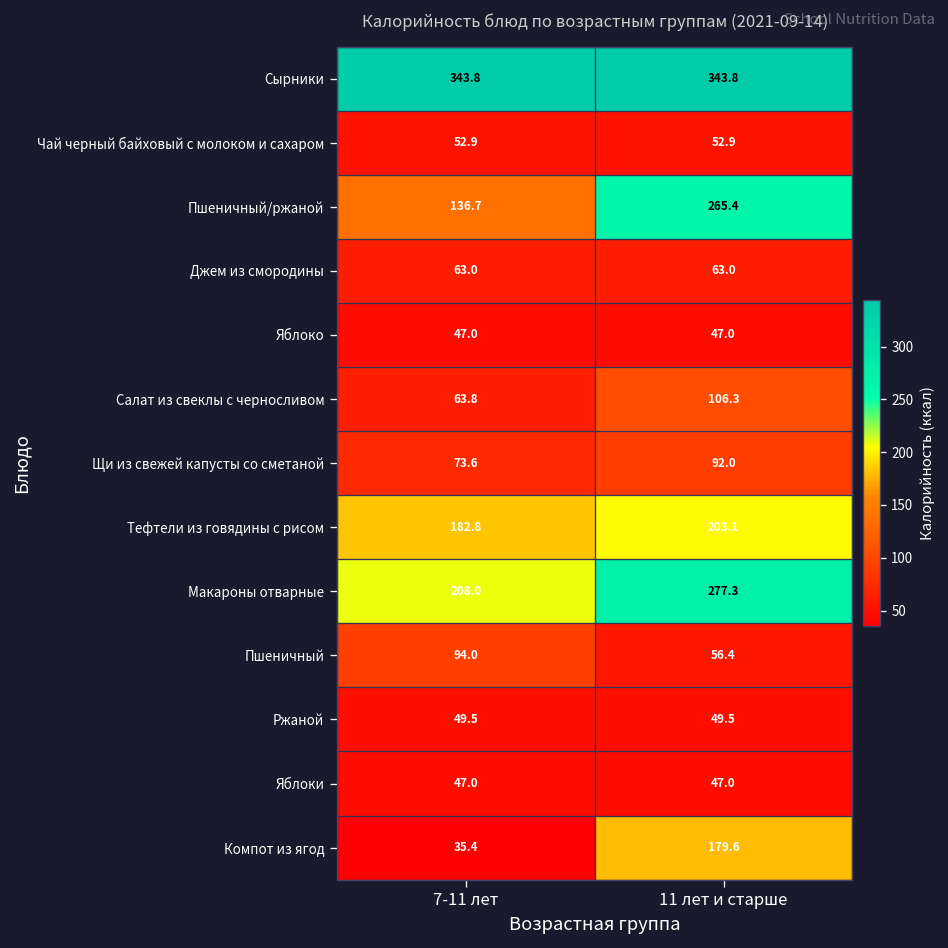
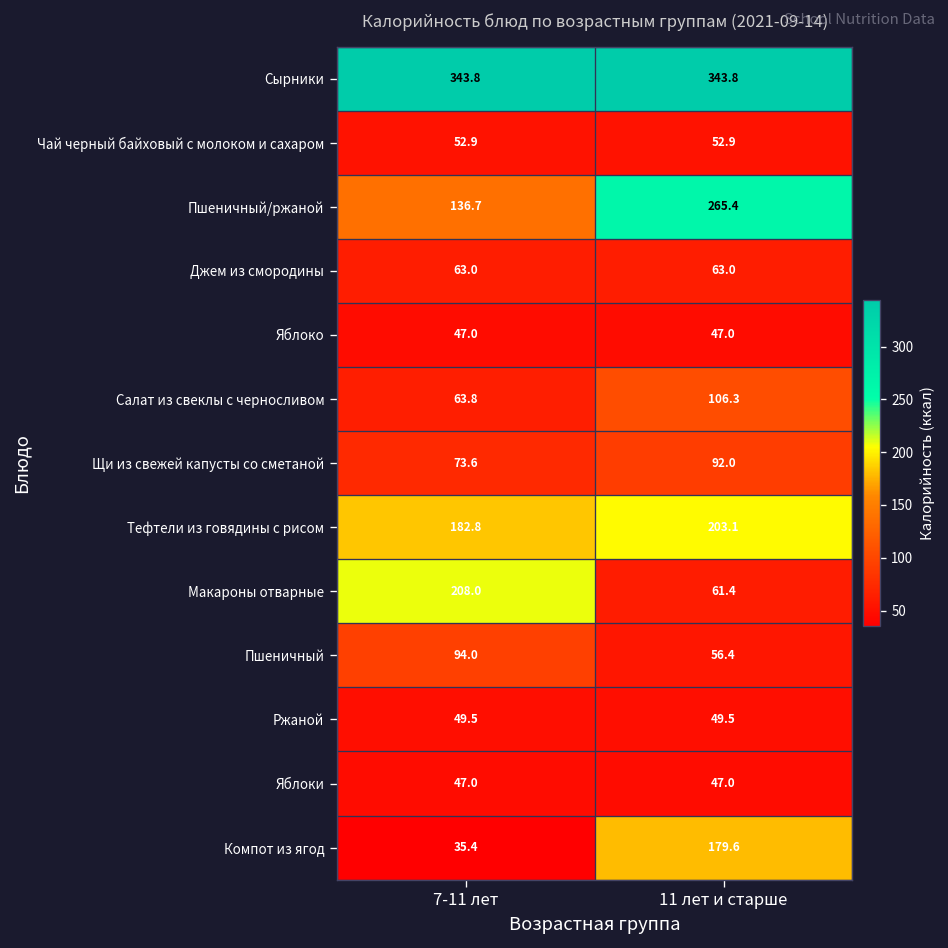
Макароны отварные, 11 лет и старше: 277.3 -> 61.4
